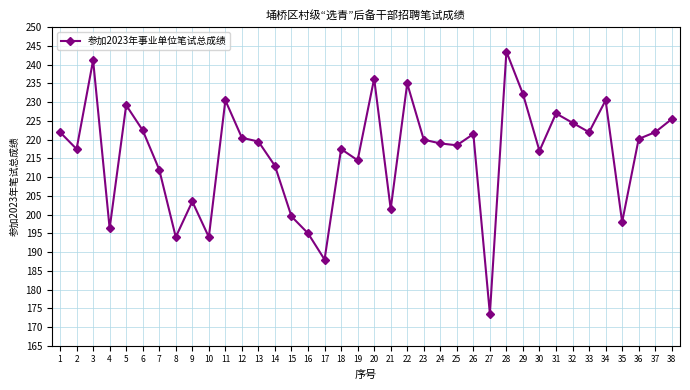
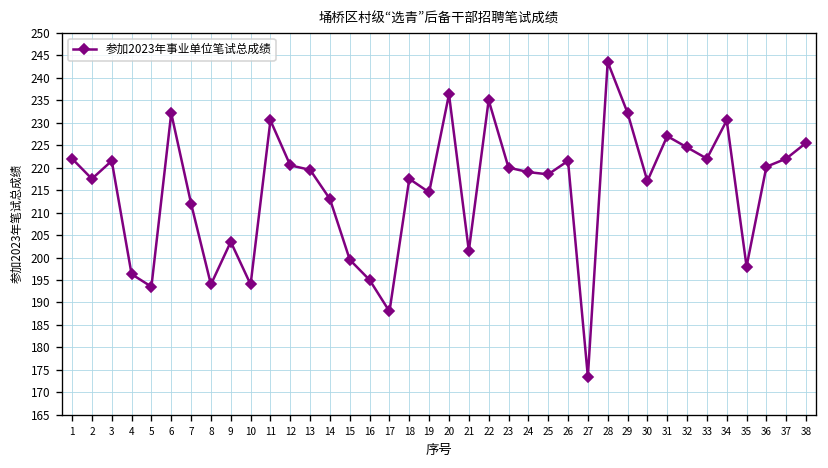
3: 241 -> 222
5: 229 -> 194
6: 223 -> 232
